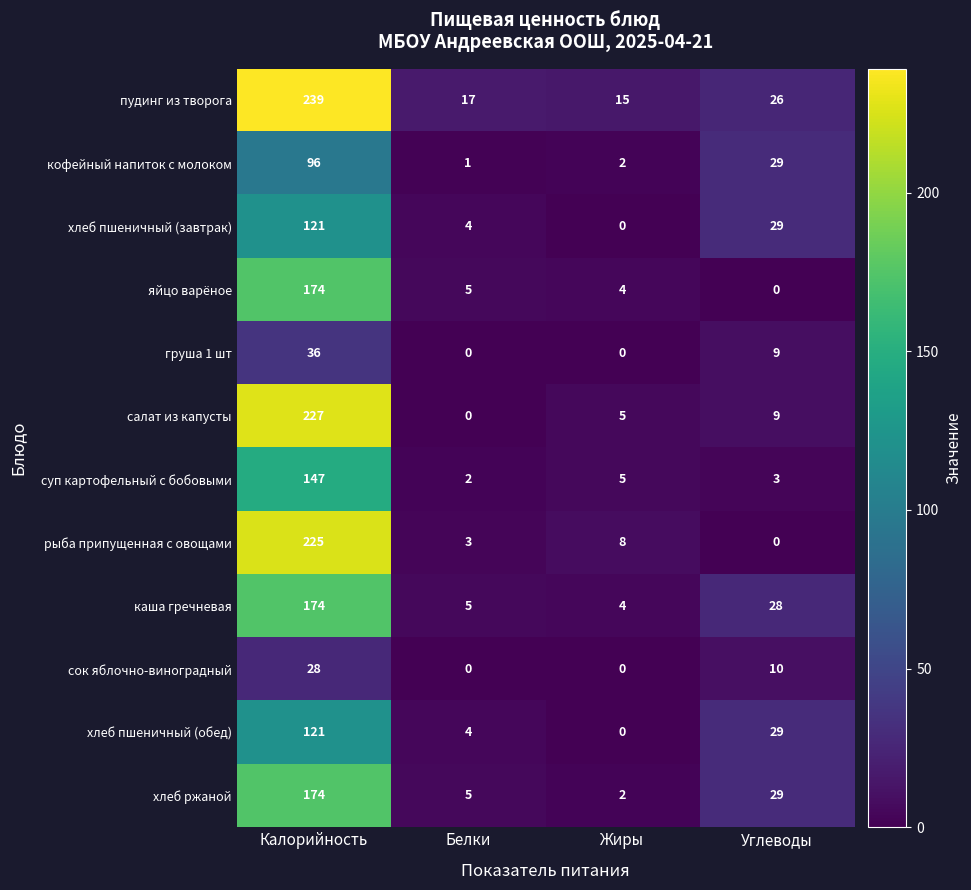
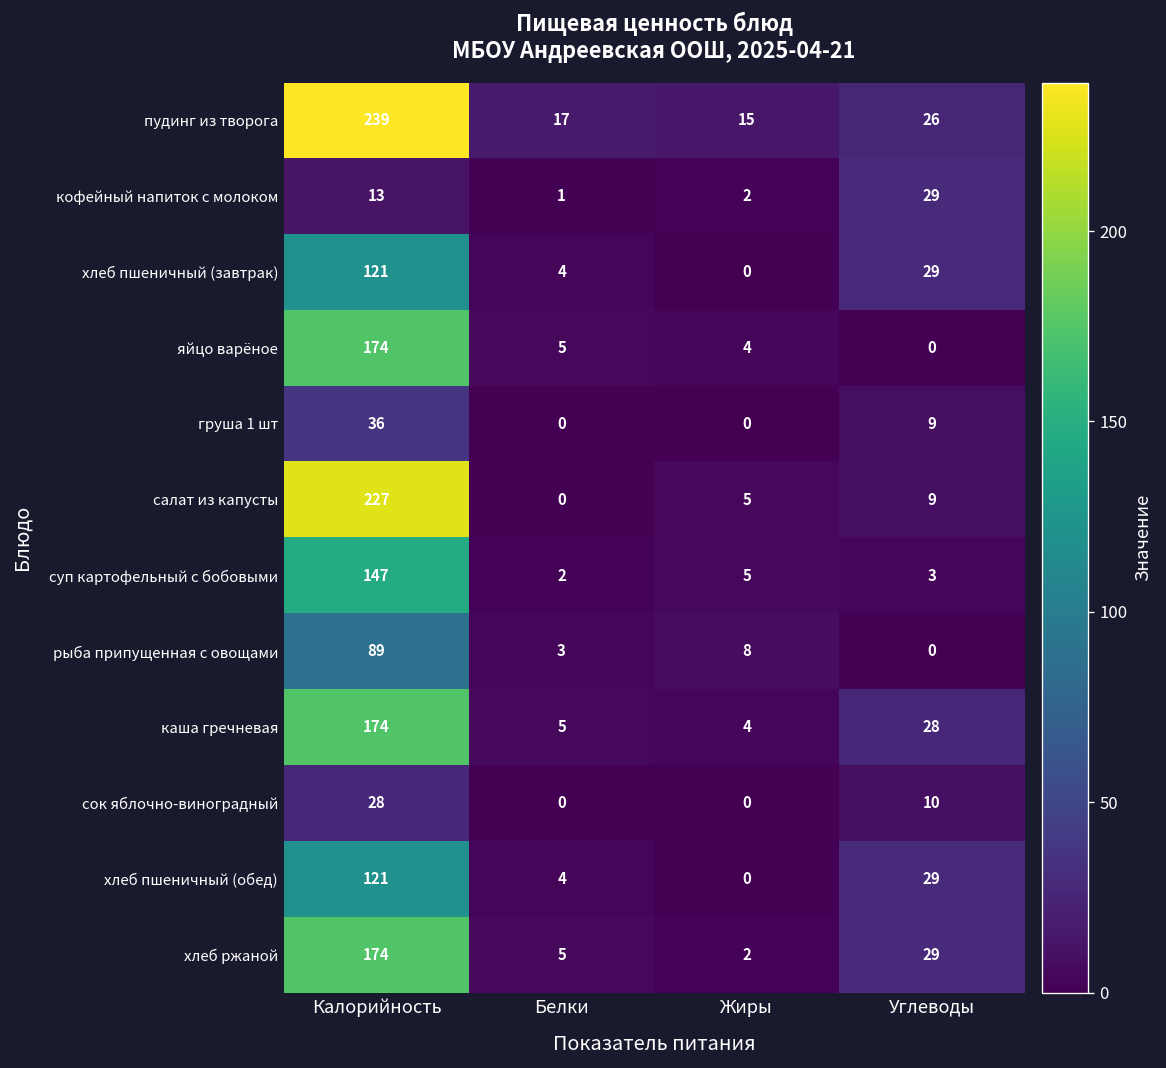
кофейный напиток с молоком, Калорийность: 96 -> 13
рыба припущенная с овощами, Калорийность: 225 -> 89
